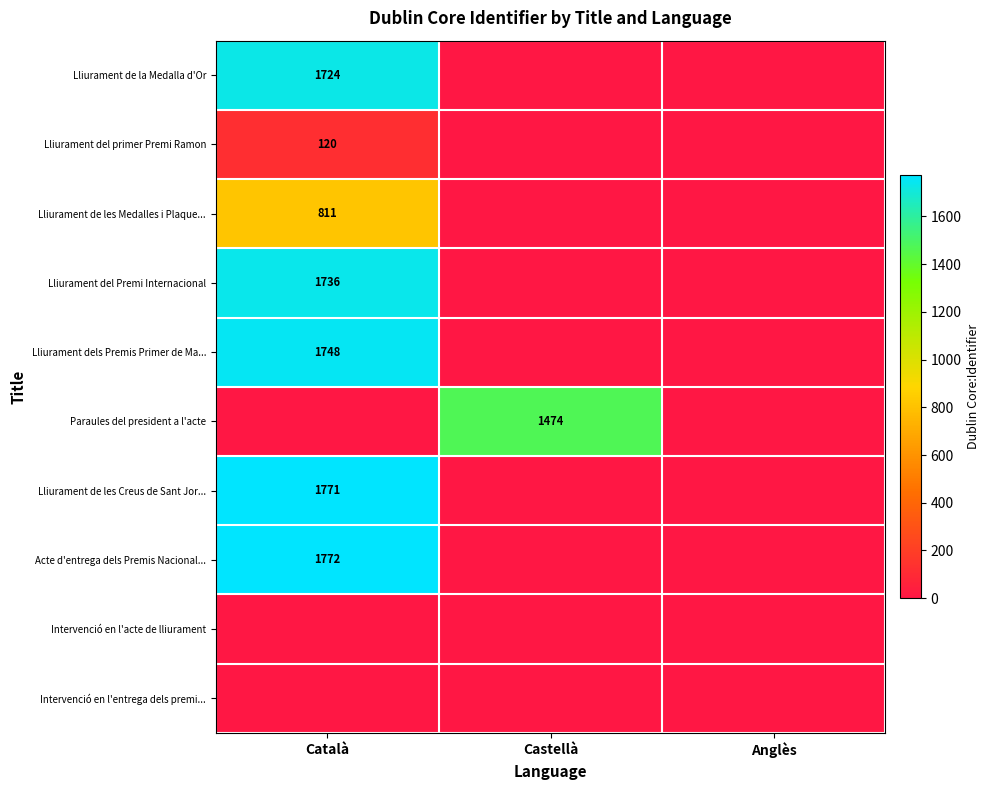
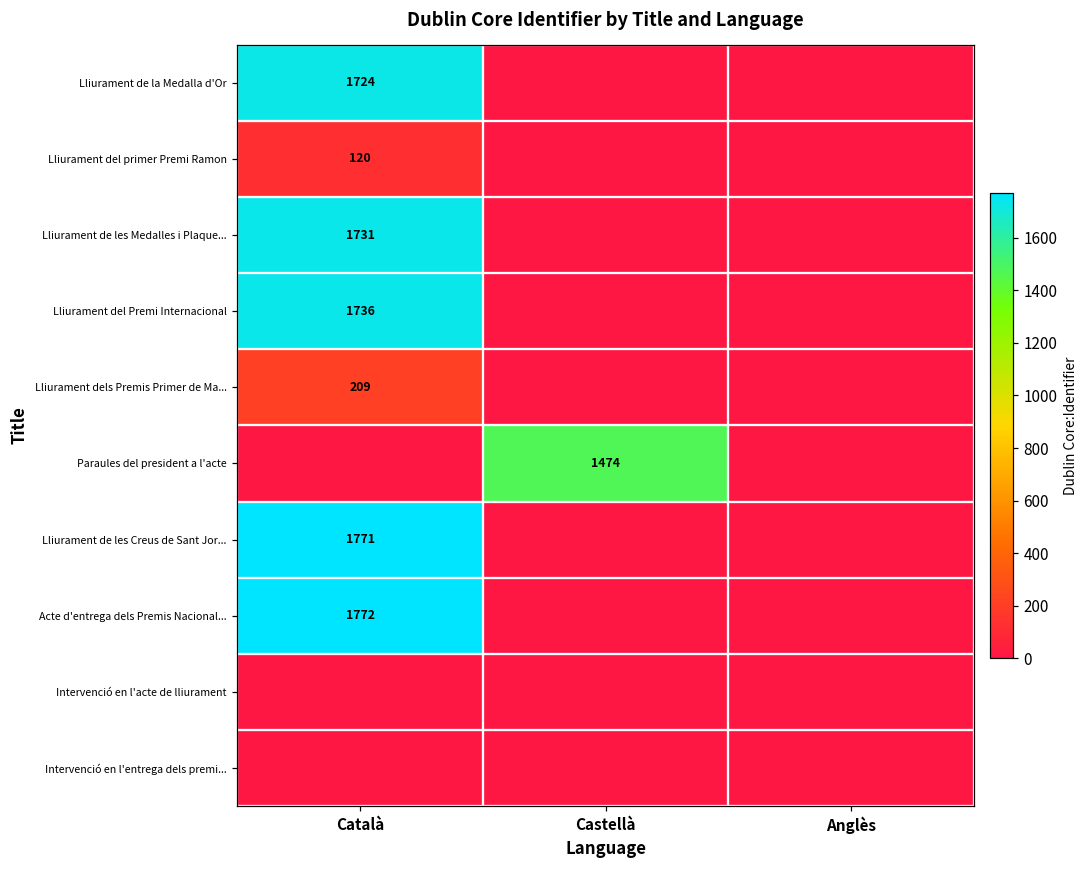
Lliurament de les Medalles i Plaque..., Català: 811 -> 1731
Lliurament dels Premis Primer de Ma..., Català: 1748 -> 209
